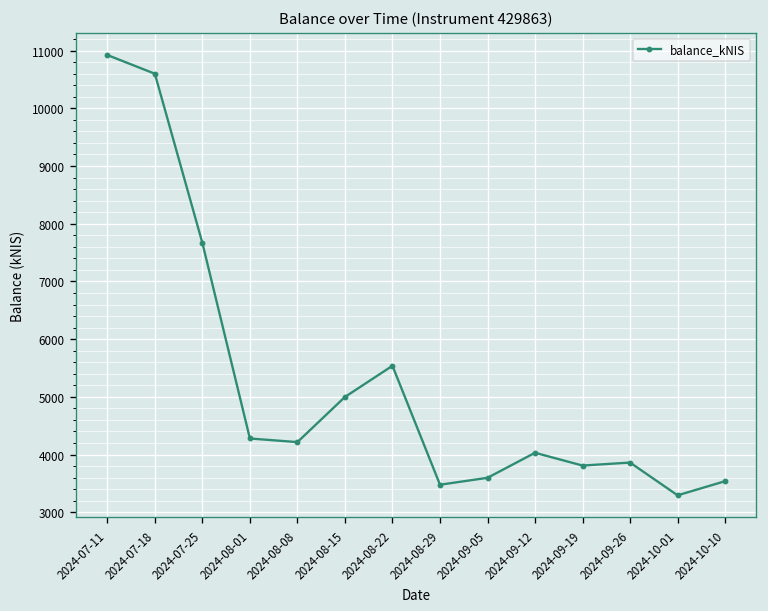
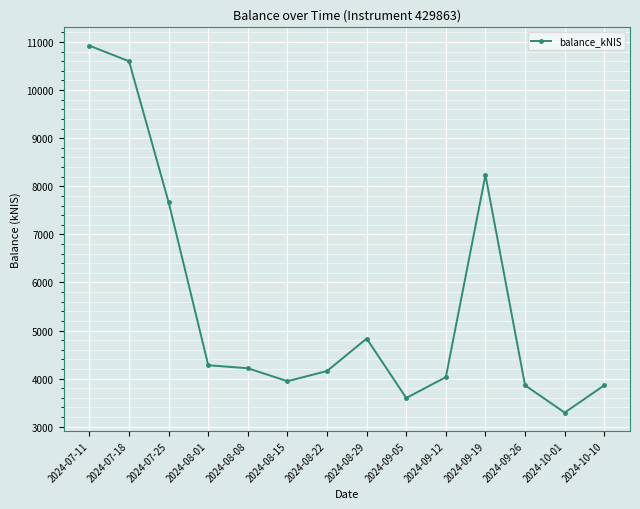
2024-08-15: 5000 -> 3900
2024-08-22: 5500 -> 4200
2024-08-29: 3500 -> 4800
2024-09-19: 3800 -> 8200
2024-10-10: 3500 -> 3900
